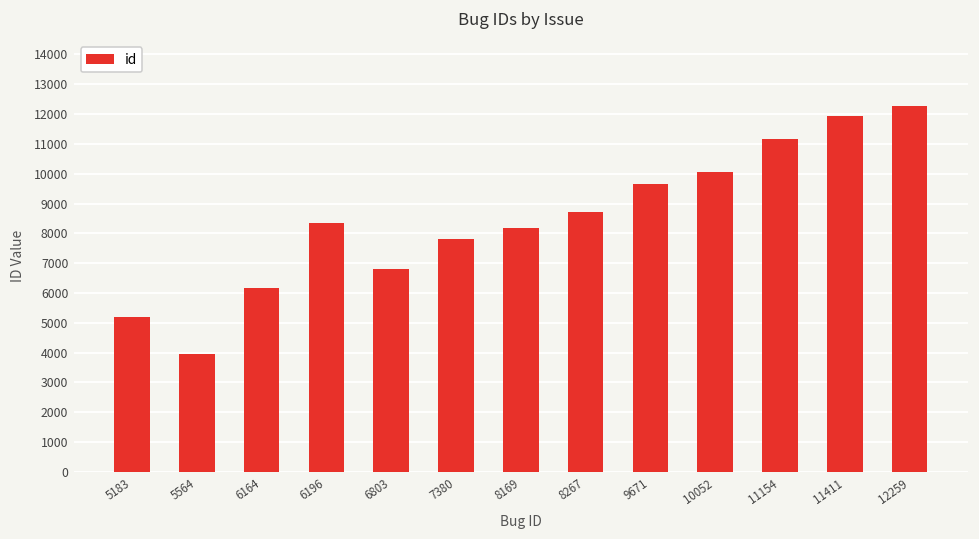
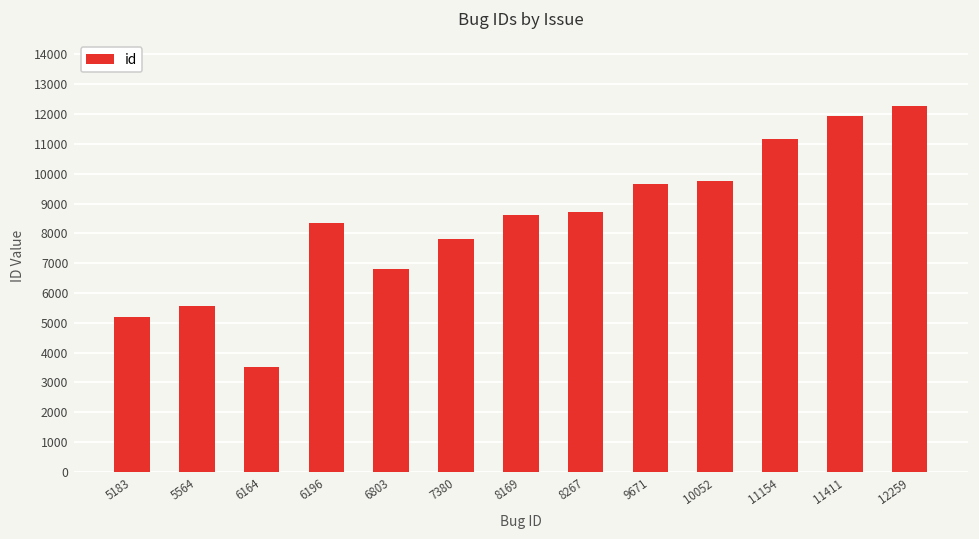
5564: 4000 -> 5600
6164: 6200 -> 3500
8169: 8200 -> 8600
10052: 10100 -> 9700
